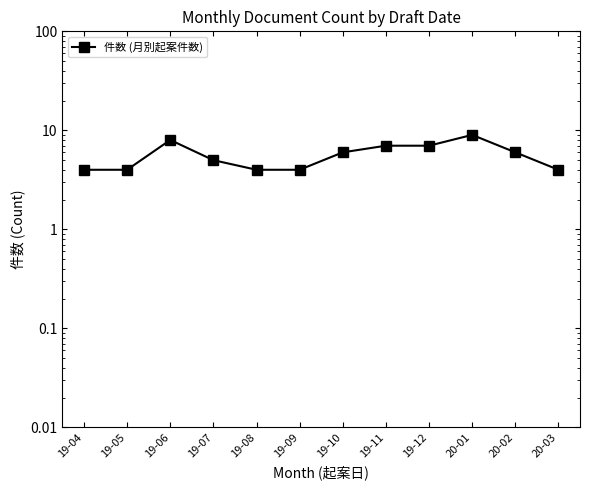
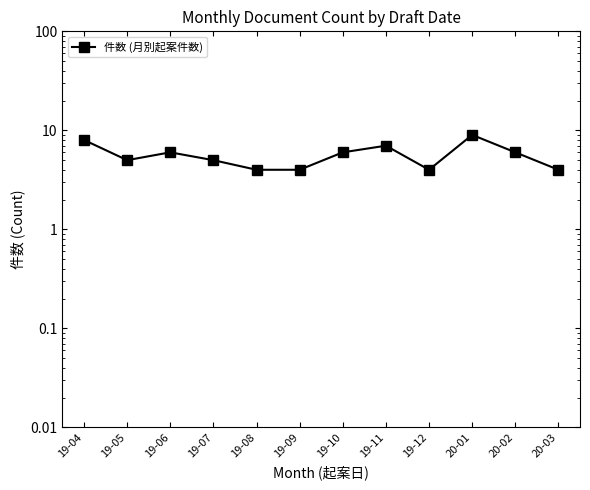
19-04: 4 -> 8
19-05: 4 -> 5
19-06: 8 -> 6
19-12: 7 -> 4
